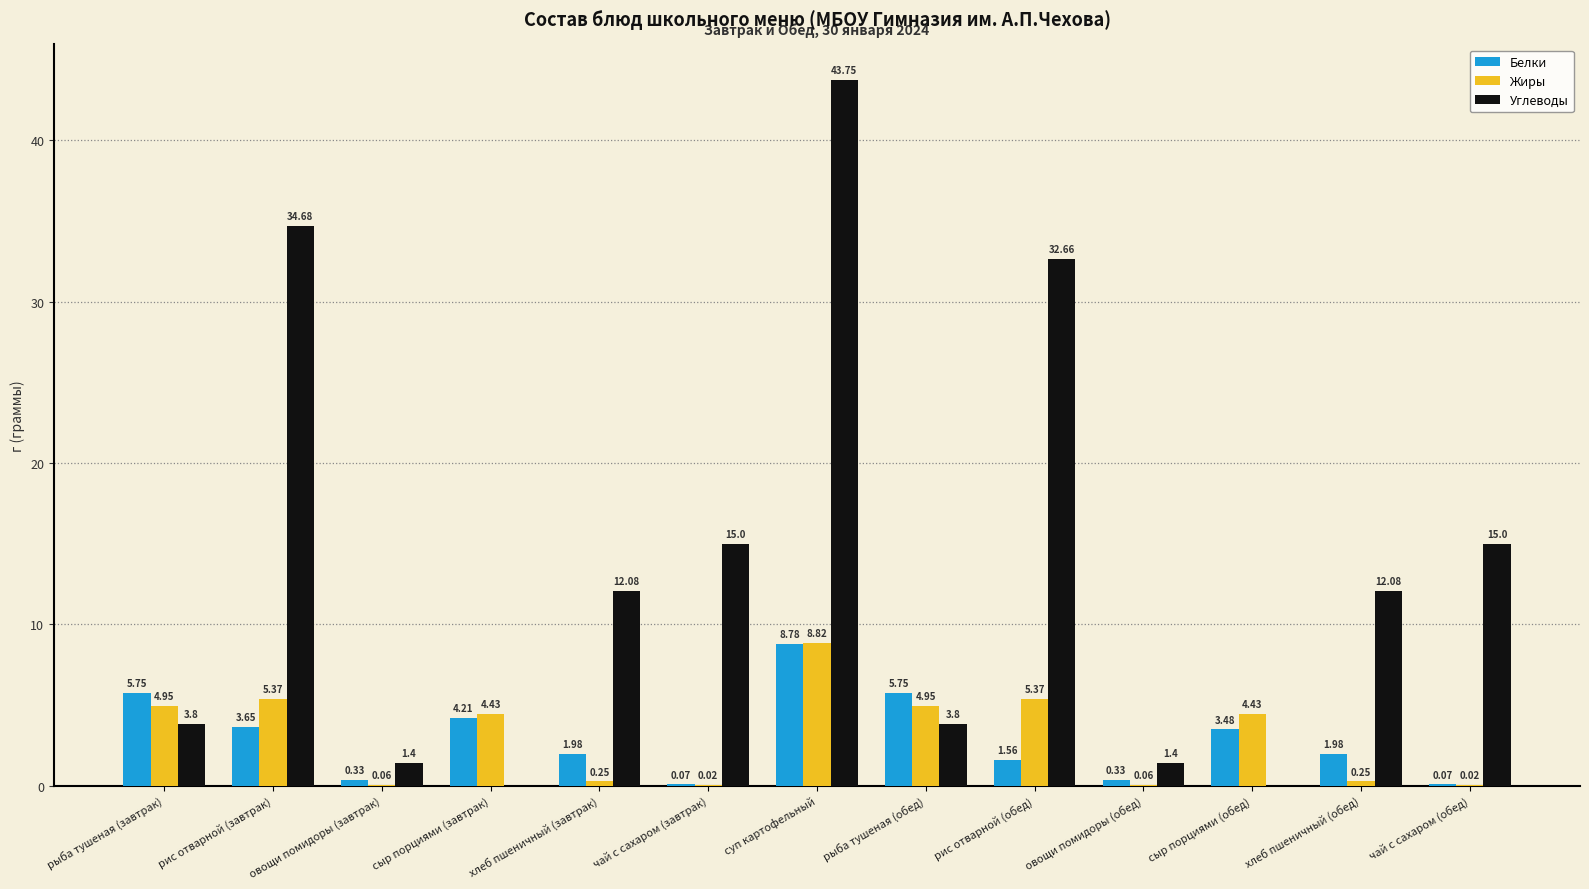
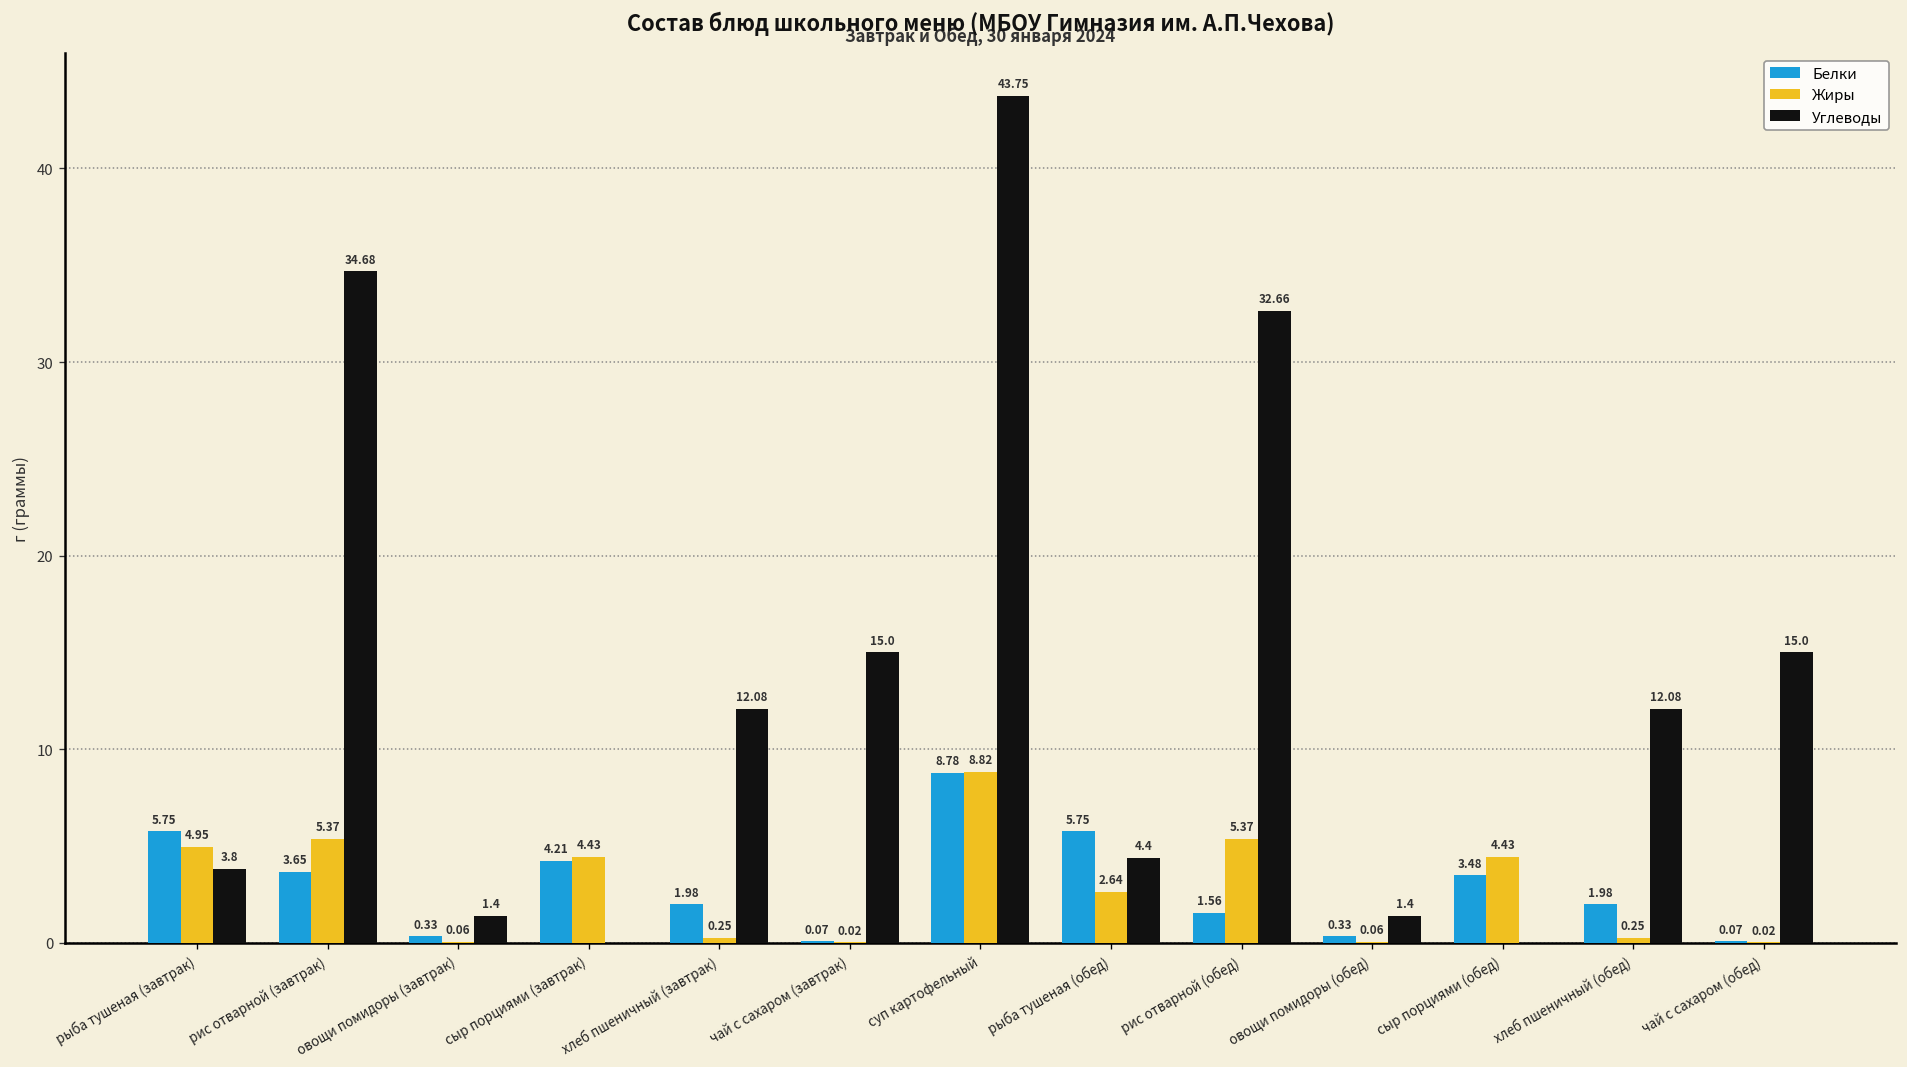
Жиры, рыба тушеная (обед): 4.95 -> 2.64
Углеводы, рыба тушеная (обед): 3.8 -> 4.4
